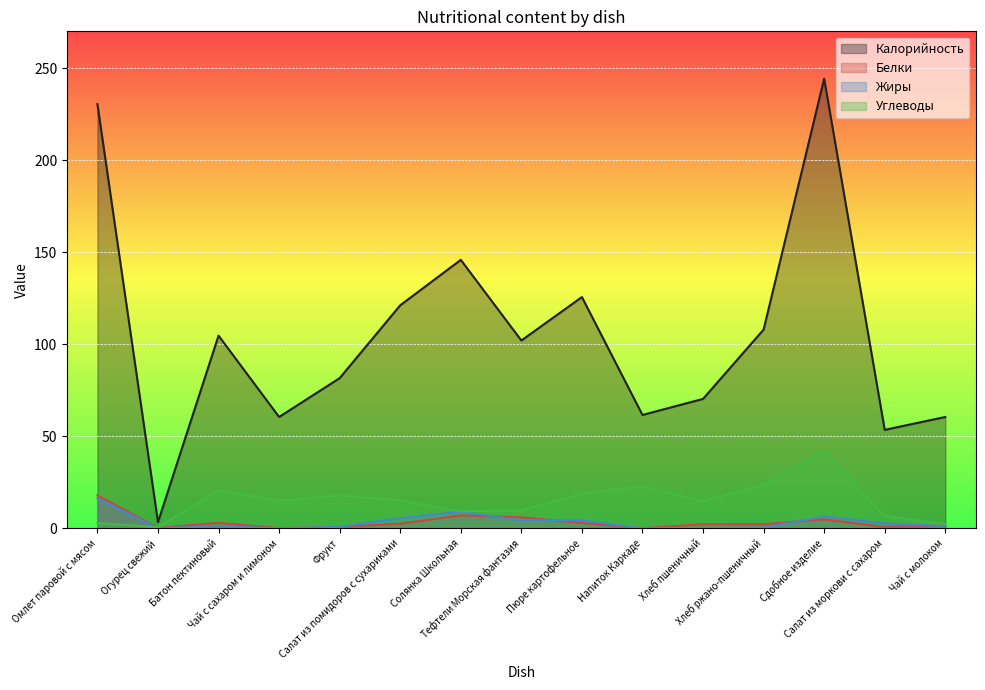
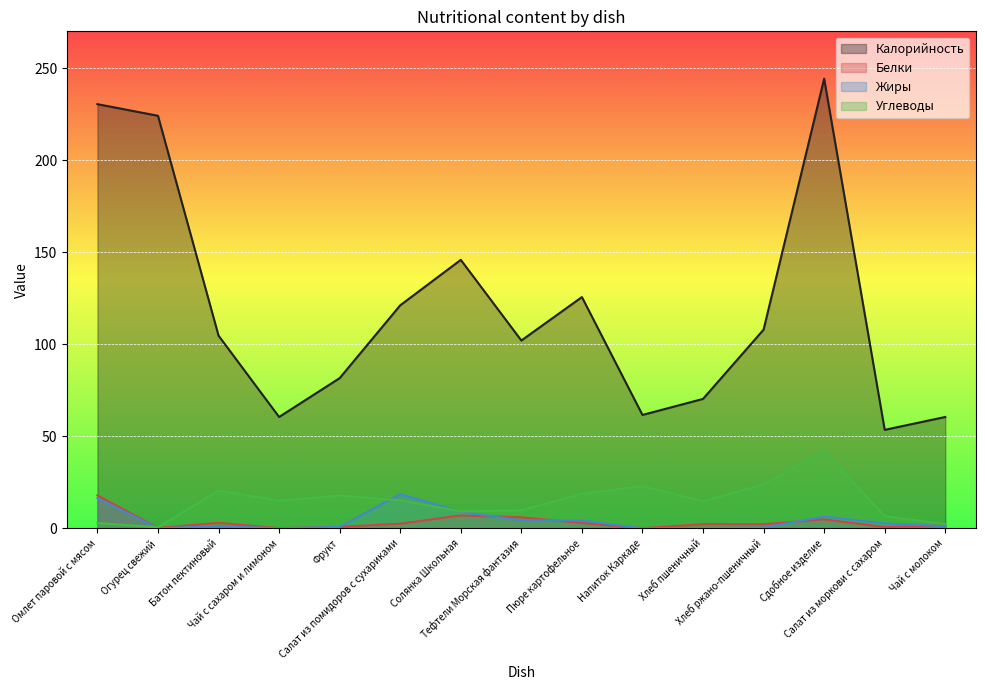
Калорийность, Огурец свежий: 3 -> 224
Жиры, Салат из помидоров с сухариками: 6 -> 19
